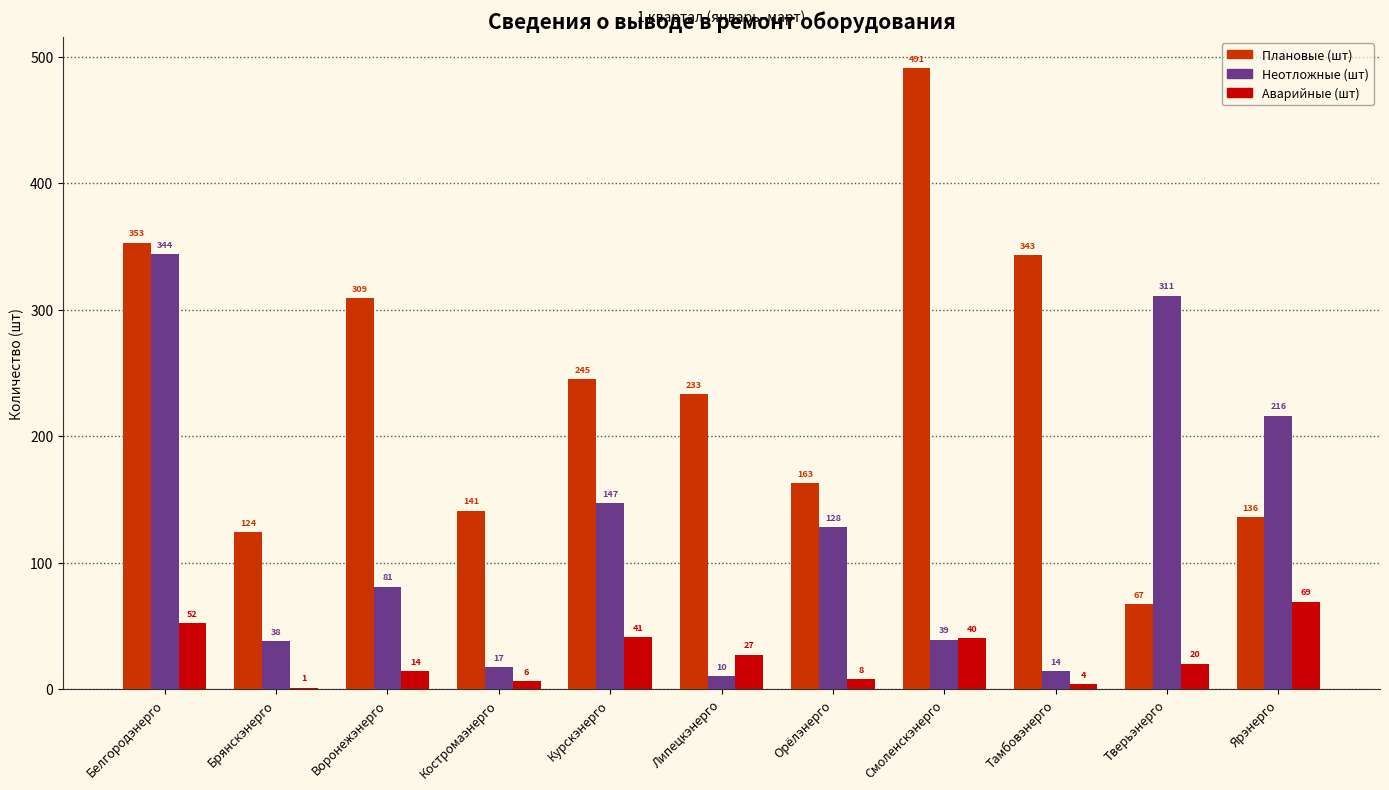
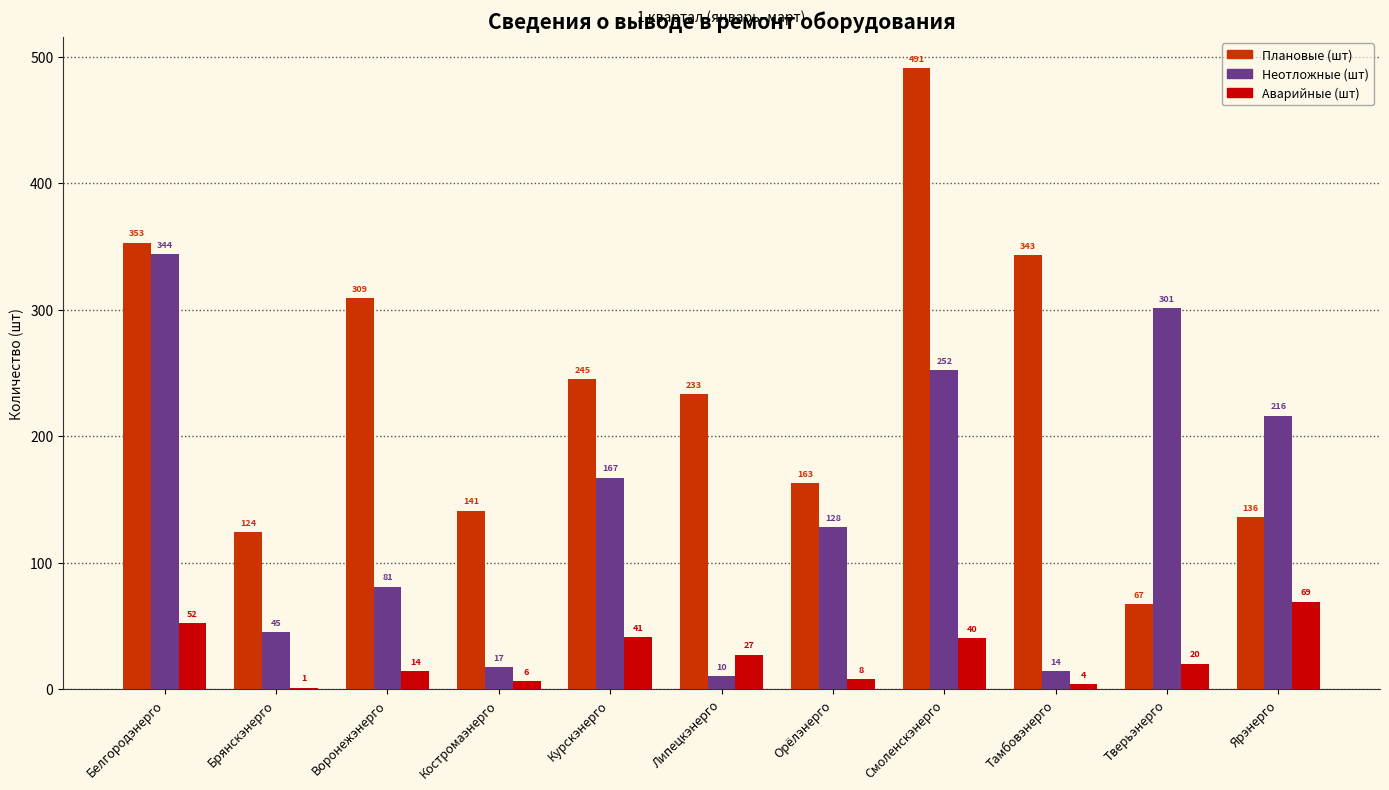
Неотложные (шт), Брянскэнерго: 38 -> 45
Неотложные (шт), Курскэнерго: 147 -> 167
Неотложные (шт), Смоленскэнерго: 39 -> 252
Неотложные (шт), Тверьэнерго: 311 -> 301
